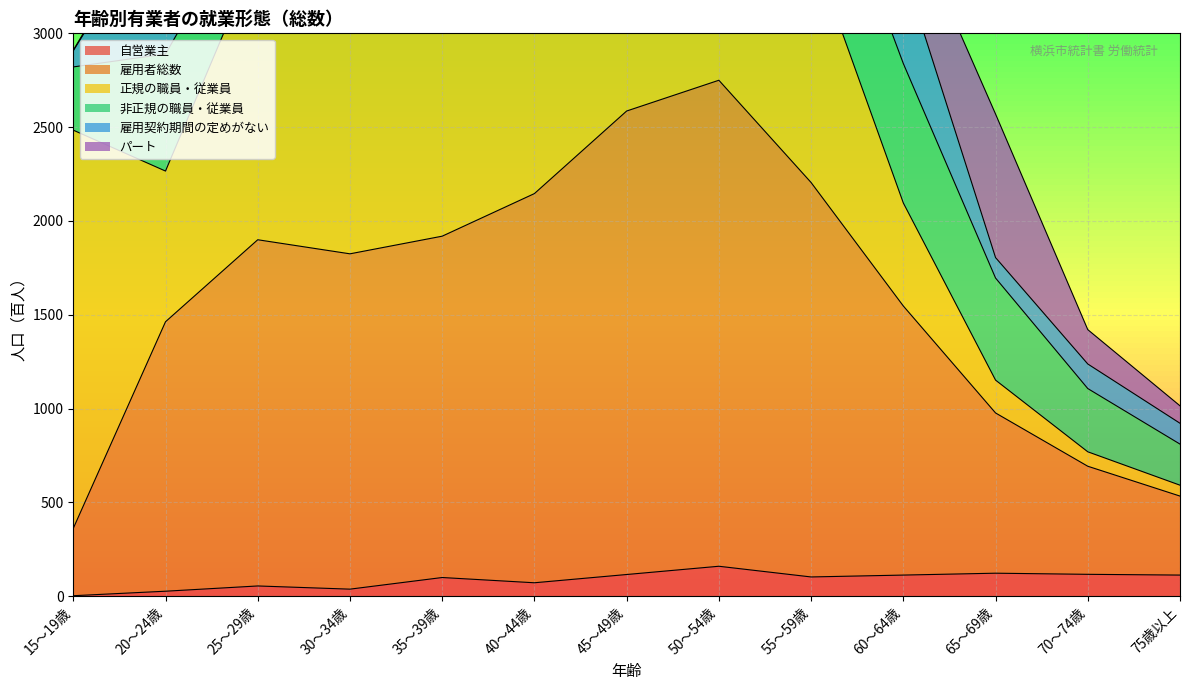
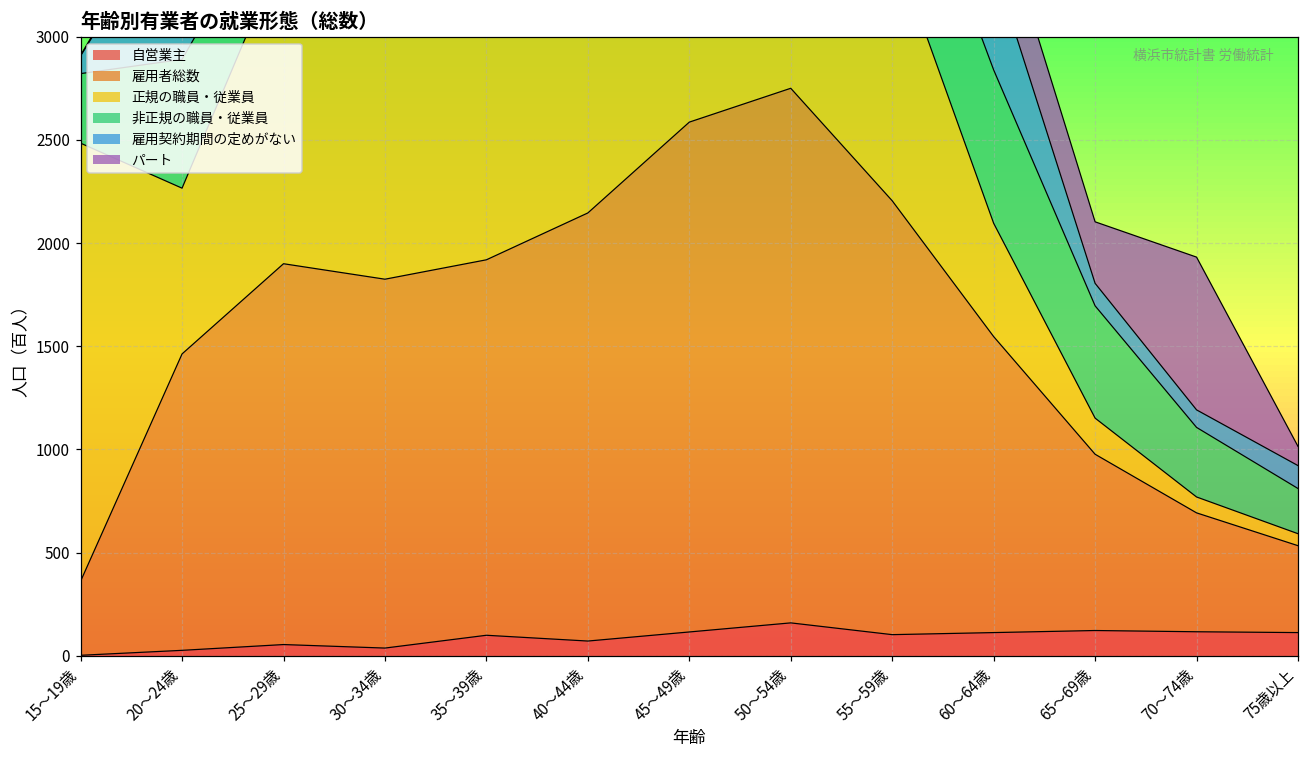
パート, 65～69歳: 770 -> 300
雇用契約期間の定めがない, 70～74歳: 130 -> 90
パート, 70～74歳: 180 -> 740
